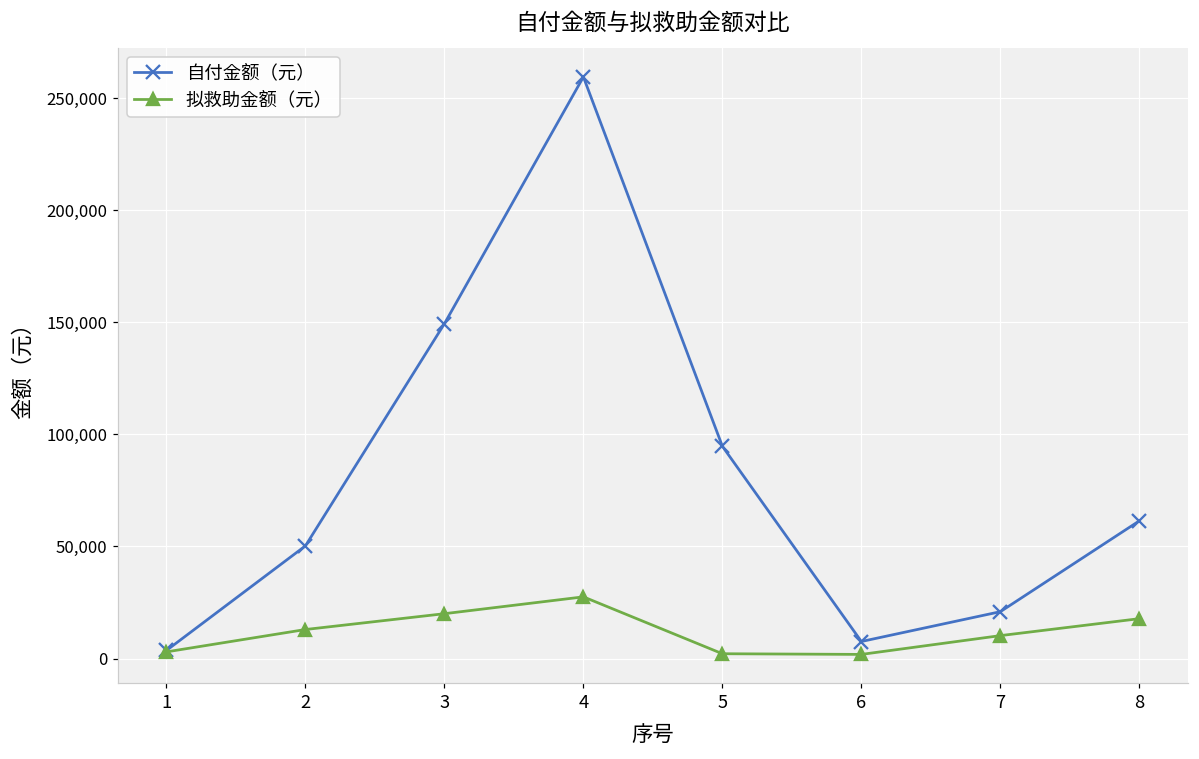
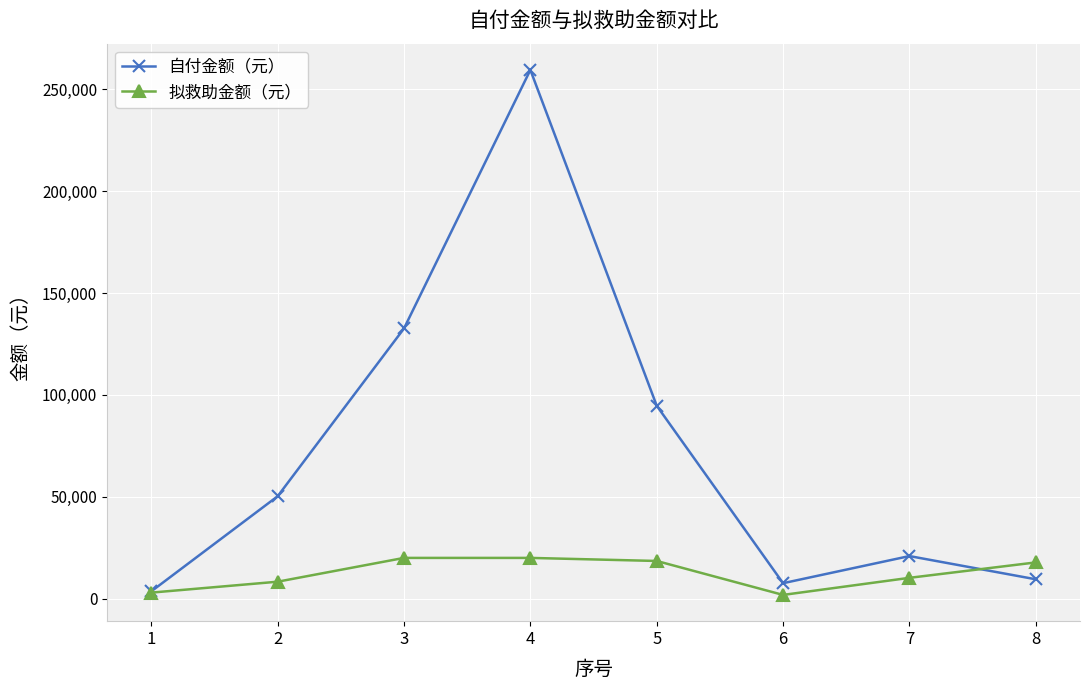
拟救助金额（元）, 2: 13,000 -> 8,000
自付金额（元）, 3: 149,000 -> 133,000
拟救助金额（元）, 4: 28,000 -> 20,000
拟救助金额（元）, 5: 2,000 -> 18,000
自付金额（元）, 8: 61,000 -> 10,000
